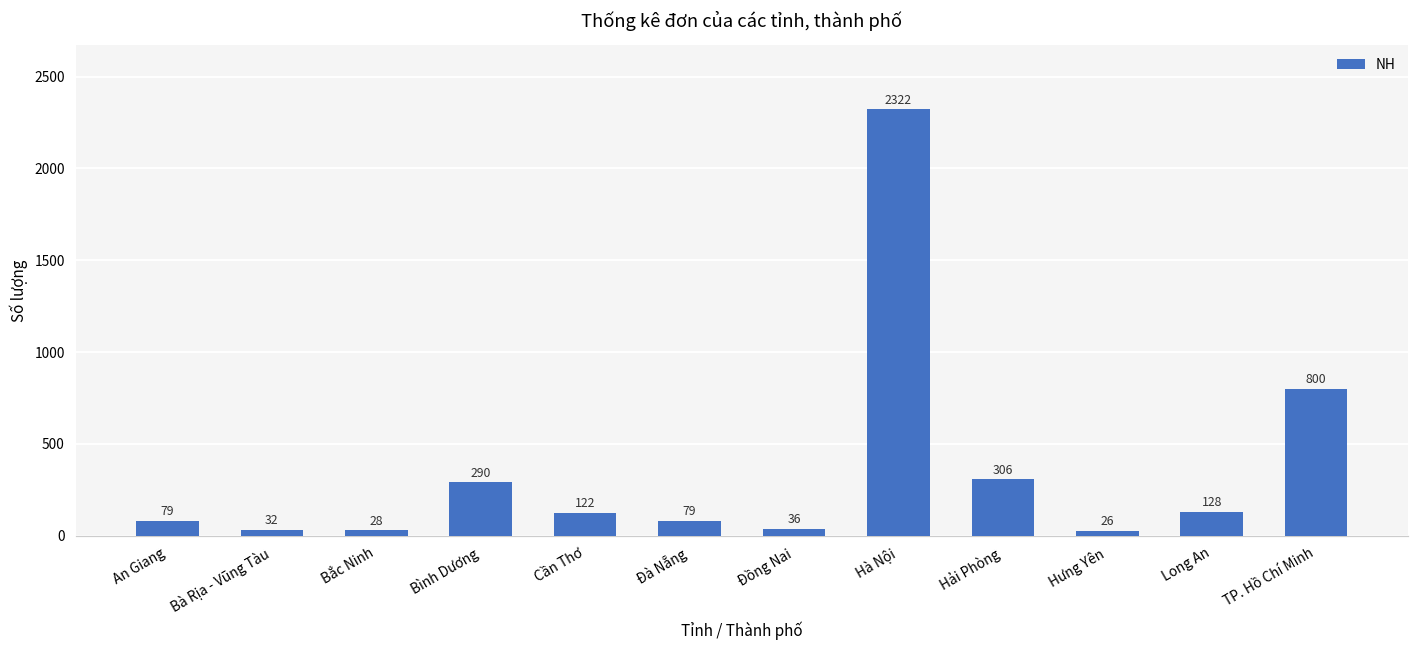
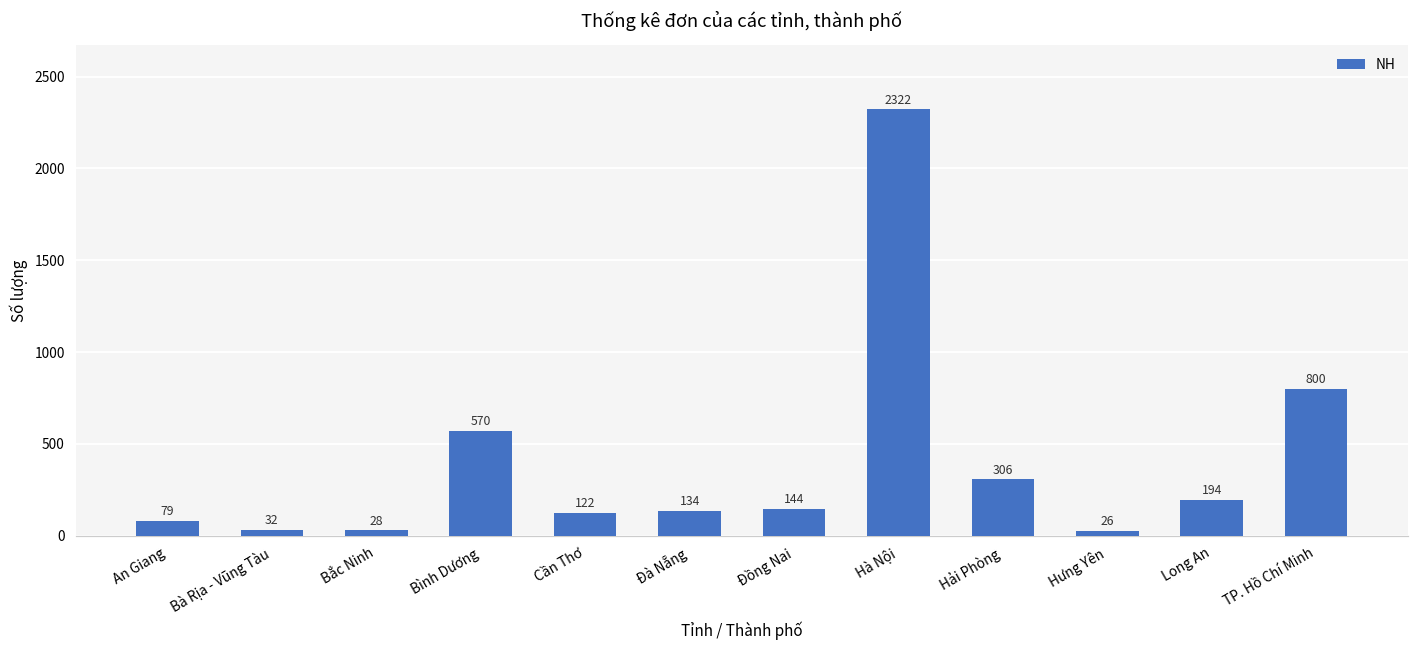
Bình Dương: 290 -> 570
Đà Nẵng: 79 -> 134
Đồng Nai: 36 -> 144
Long An: 128 -> 194
